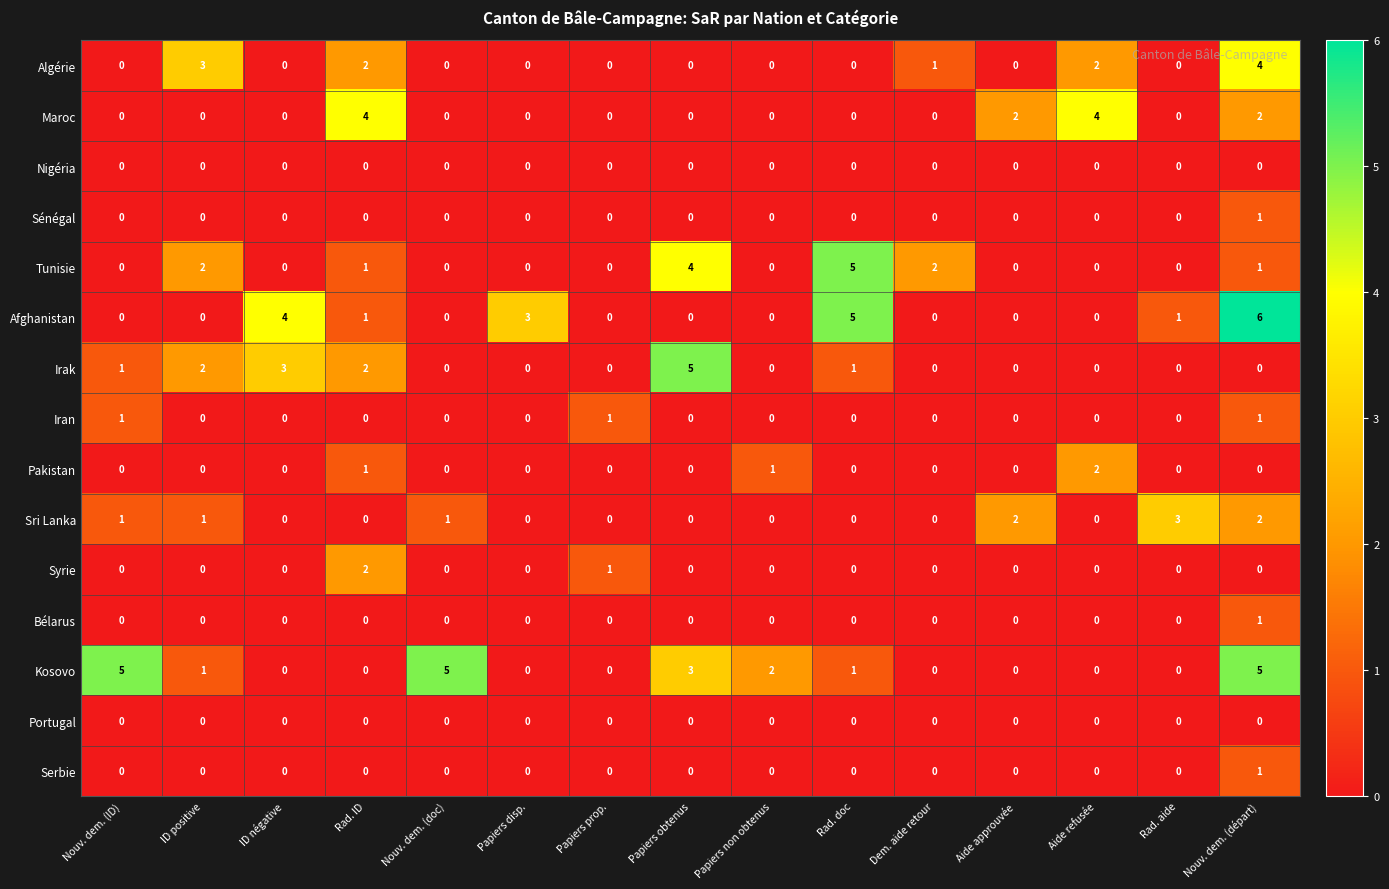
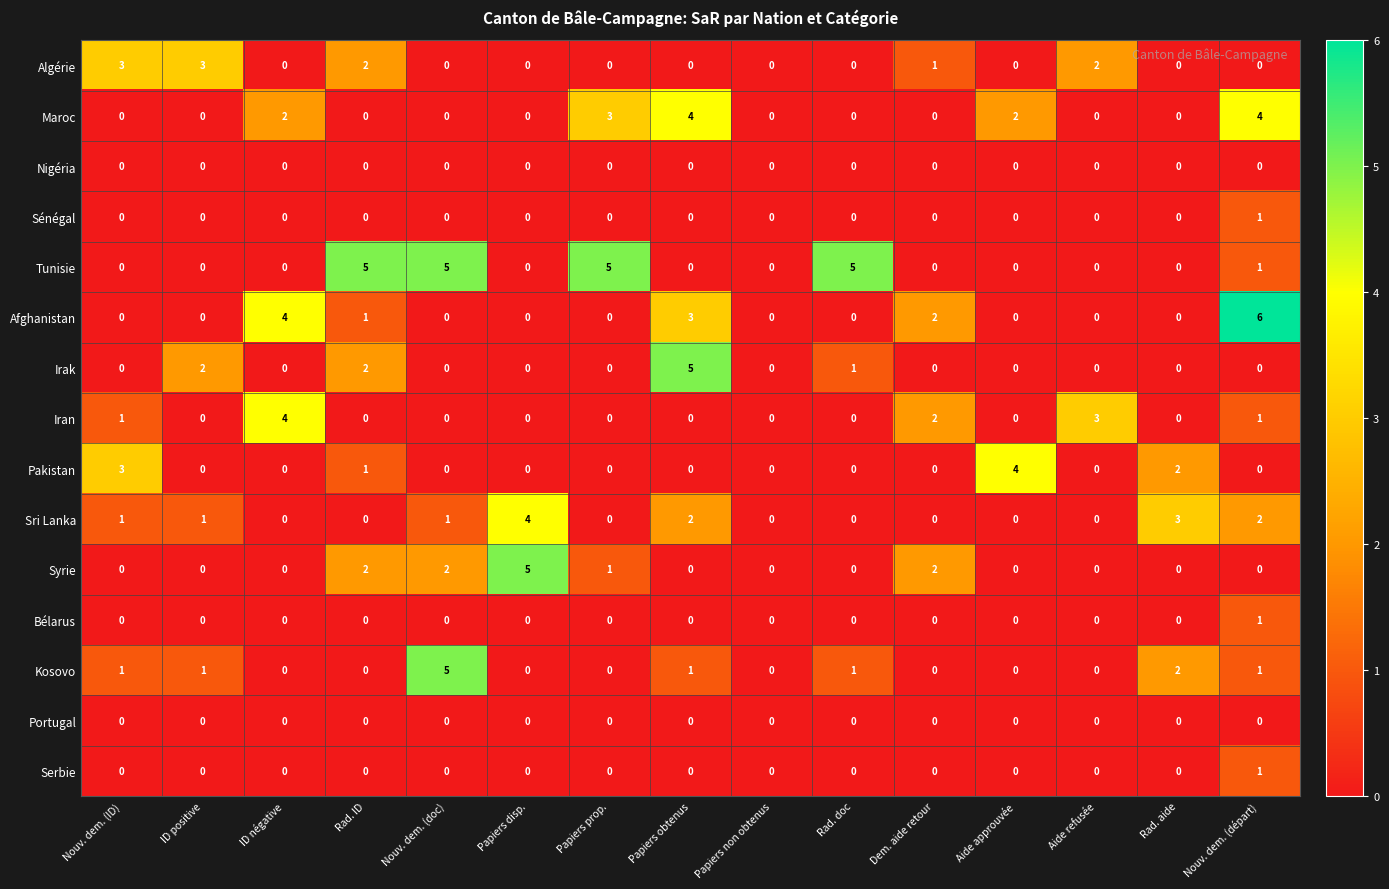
Algérie, Nouv. dem. (ID): 0 -> 3
Algérie, Nouv. dem. (départ): 4 -> 0
Maroc, ID négative: 0 -> 2
Maroc, Rad. ID: 4 -> 0
Maroc, Papiers prop.: 0 -> 3
Maroc, Papiers obtenus: 0 -> 4
Maroc, Aide refusée: 4 -> 0
Maroc, Nouv. dem. (départ): 2 -> 4
Tunisie, ID positive: 2 -> 0
Tunisie, Rad. ID: 1 -> 5
Tunisie, Nouv. dem. (doc): 0 -> 5
Tunisie, Papiers prop.: 0 -> 5
Tunisie, Papiers obtenus: 4 -> 0
Tunisie, Dem. aide retour: 2 -> 0
Afghanistan, Papiers disp.: 3 -> 0
Afghanistan, Papiers obtenus: 0 -> 3
Afghanistan, Rad. doc: 5 -> 0
Afghanistan, Dem. aide retour: 0 -> 2
Afghanistan, Rad. aide: 1 -> 0
Irak, Nouv. dem. (ID): 1 -> 0
Irak, ID négative: 3 -> 0
Iran, ID négative: 0 -> 4
Iran, Papiers prop.: 1 -> 0
Iran, Dem. aide retour: 0 -> 2
Iran, Aide refusée: 0 -> 3
Pakistan, Nouv. dem. (ID): 0 -> 3
Pakistan, Papiers non obtenus: 1 -> 0
Pakistan, Aide approuvée: 0 -> 4
Pakistan, Aide refusée: 2 -> 0
Pakistan, Rad. aide: 0 -> 2
Sri Lanka, Papiers disp.: 0 -> 4
Sri Lanka, Papiers obtenus: 0 -> 2
Sri Lanka, Aide approuvée: 2 -> 0
Syrie, Nouv. dem. (doc): 0 -> 2
Syrie, Papiers disp.: 0 -> 5
Syrie, Dem. aide retour: 0 -> 2
Kosovo, Nouv. dem. (ID): 5 -> 1
Kosovo, Papiers obtenus: 3 -> 1
Kosovo, Papiers non obtenus: 2 -> 0
Kosovo, Rad. aide: 0 -> 2
Kosovo, Nouv. dem. (départ): 5 -> 1
